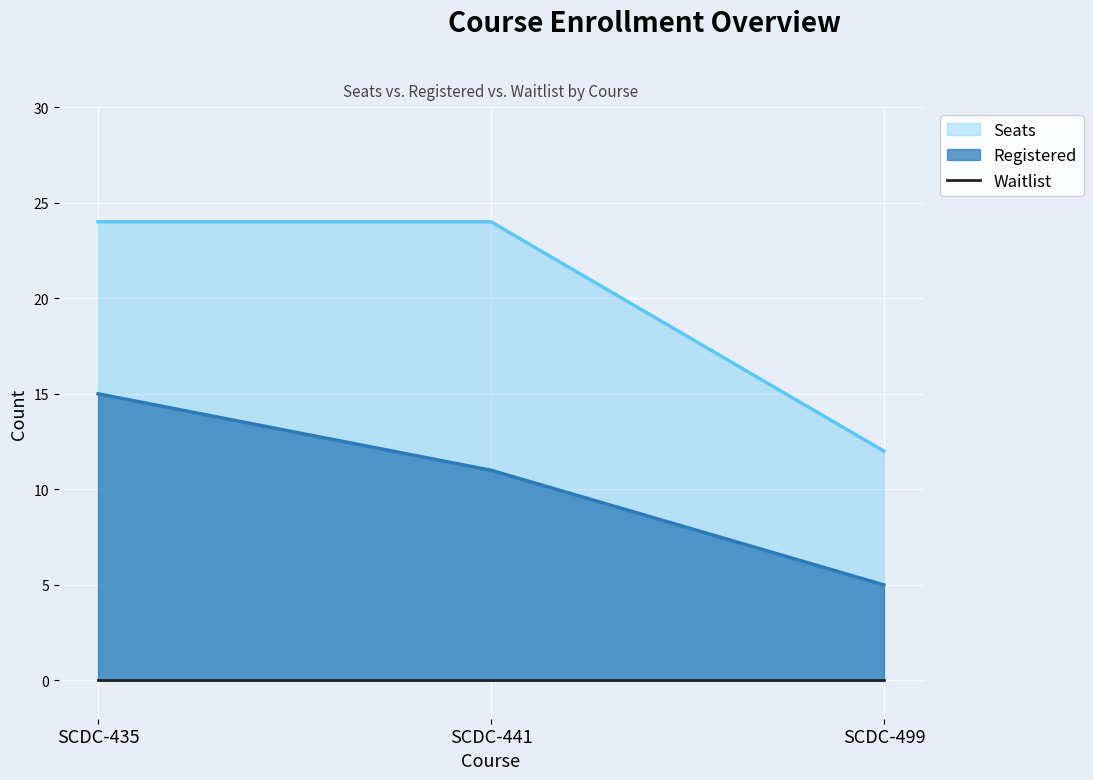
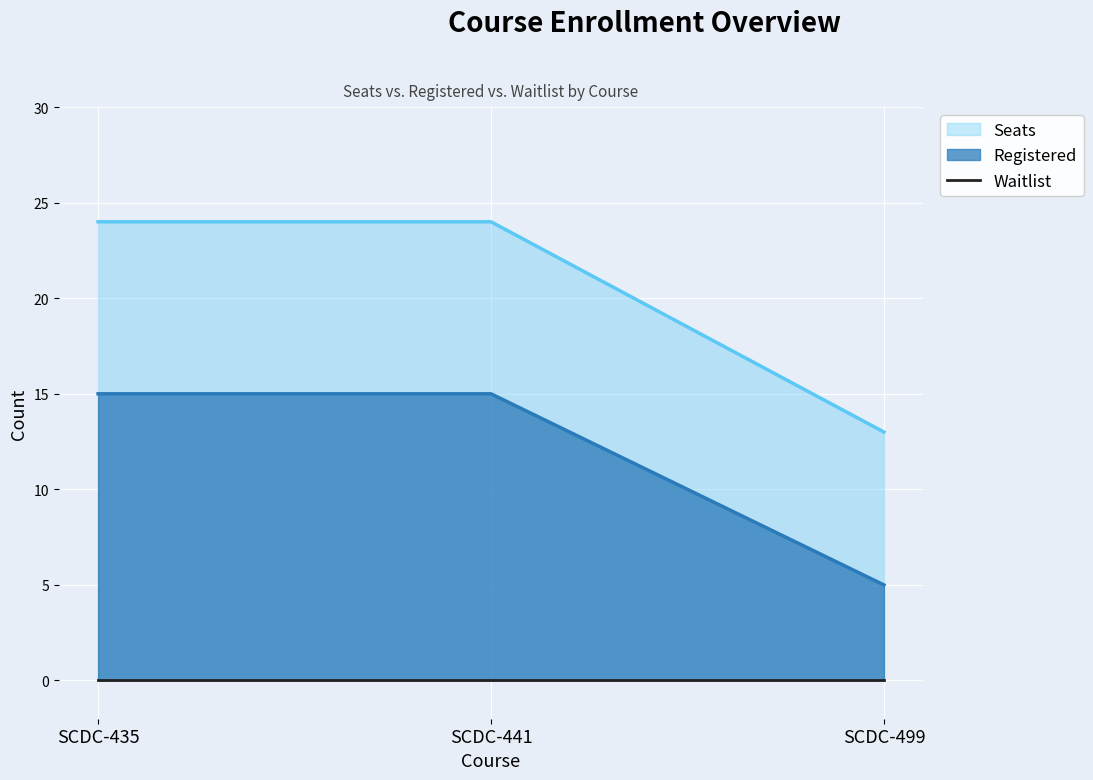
Registered, SCDC-441: 11 -> 15
Seats, SCDC-499: 12 -> 13
